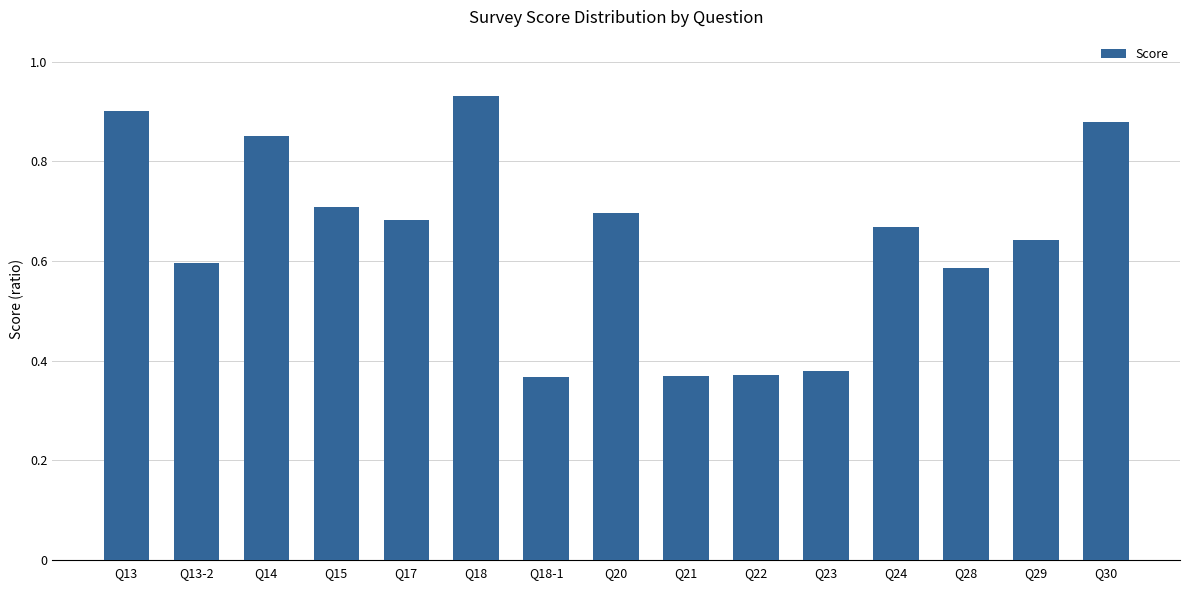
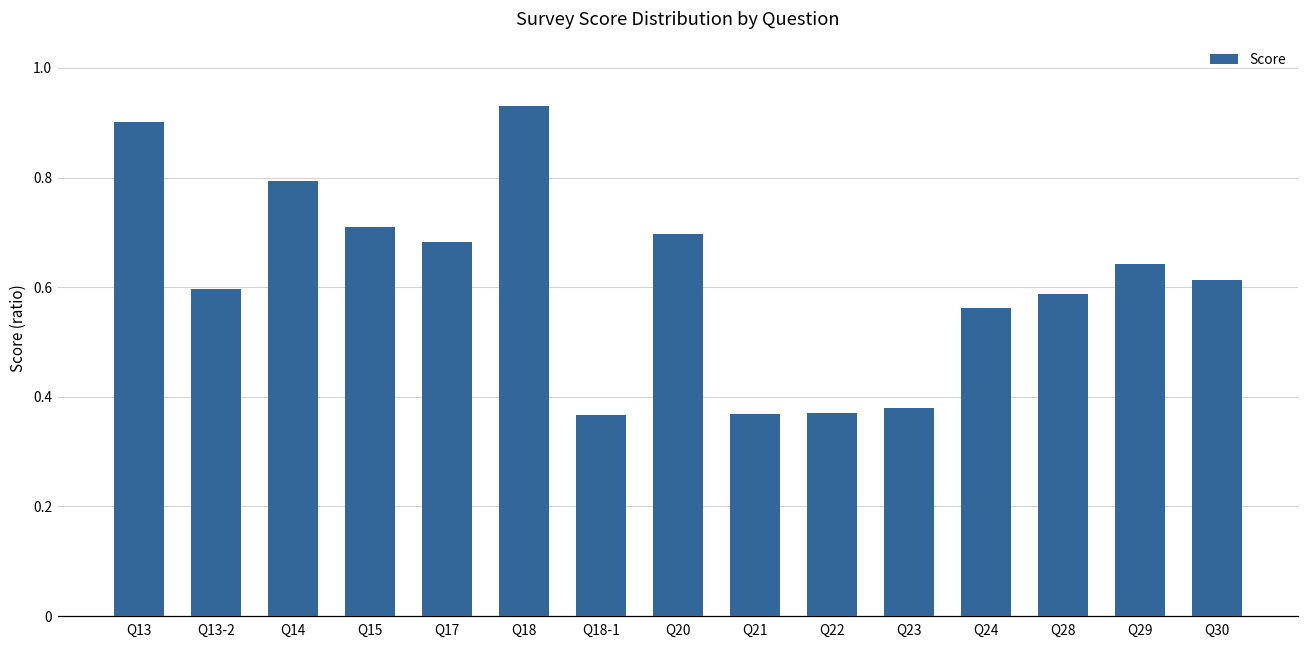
Q14: 0.85 -> 0.79
Q24: 0.67 -> 0.56
Q30: 0.88 -> 0.61
